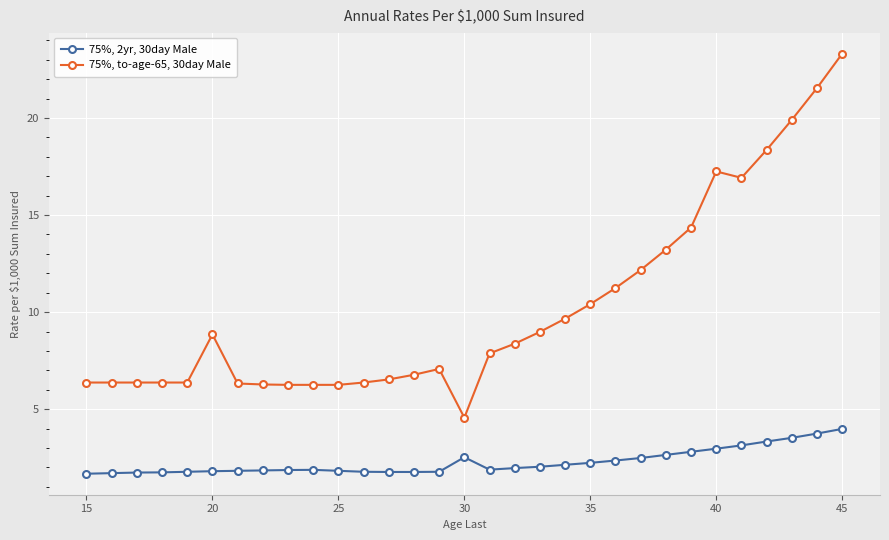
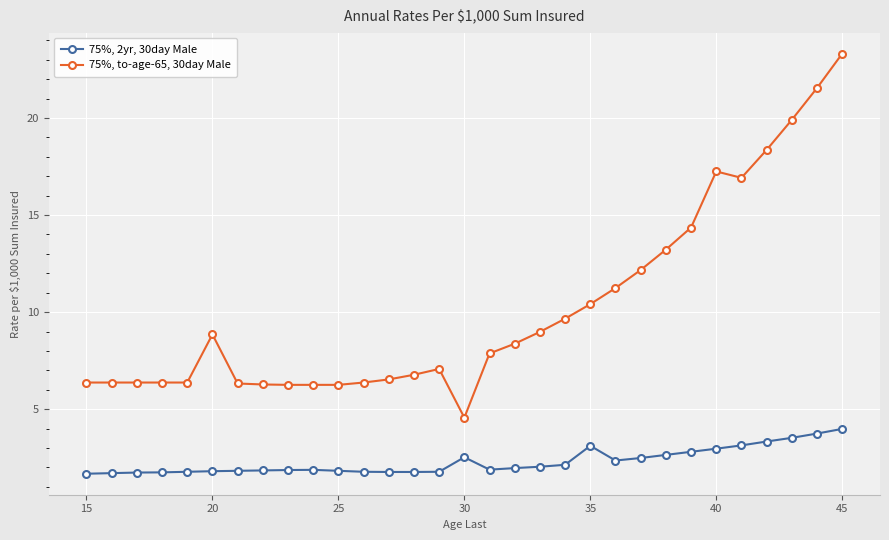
75%, 2yr, 30day Male, 35: 2.2 -> 3.1
